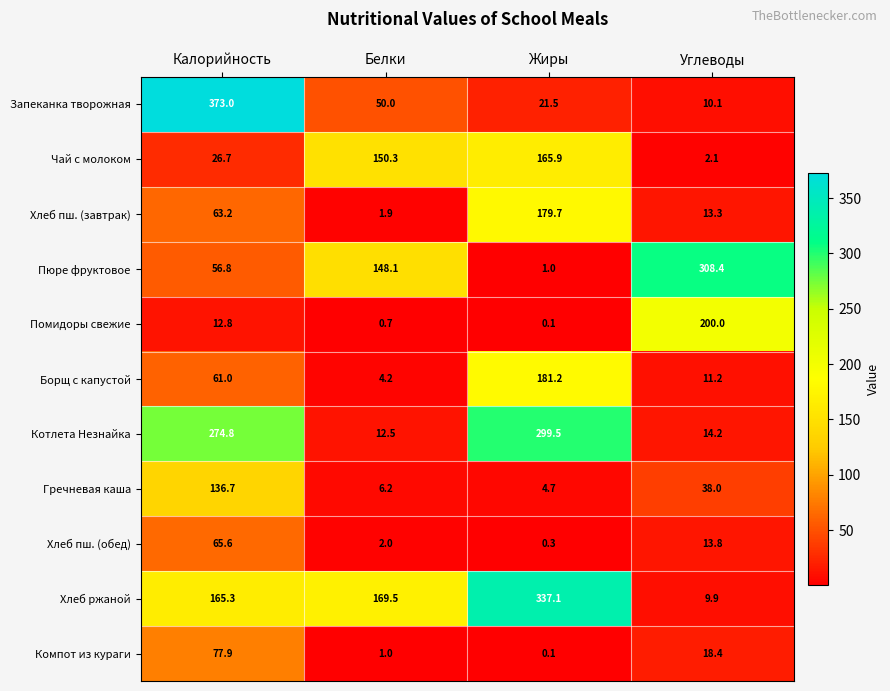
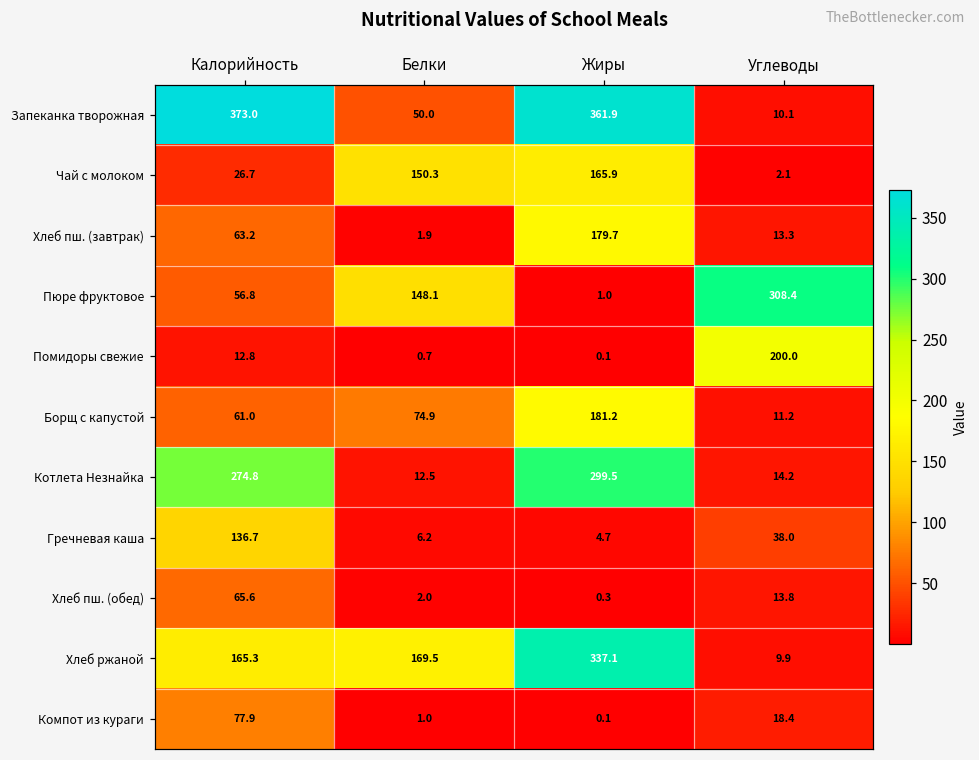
Запеканка творожная, Жиры: 21.5 -> 361.9
Борщ с капустой, Белки: 4.2 -> 74.9
